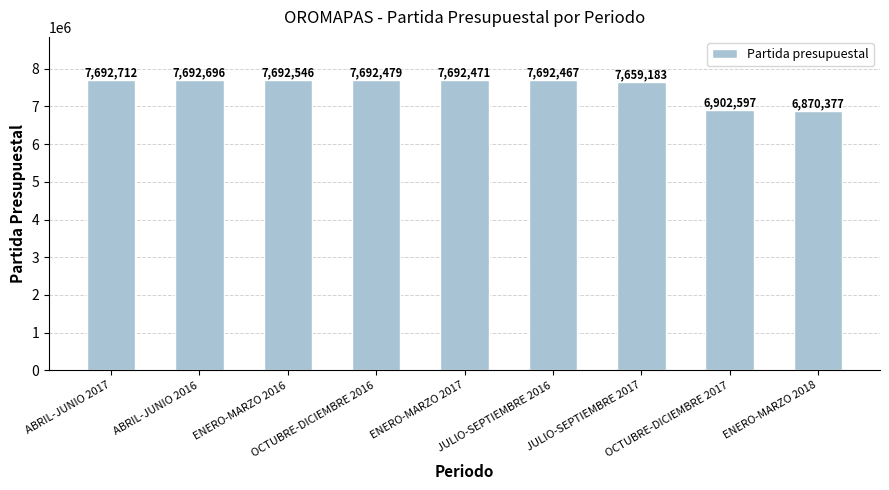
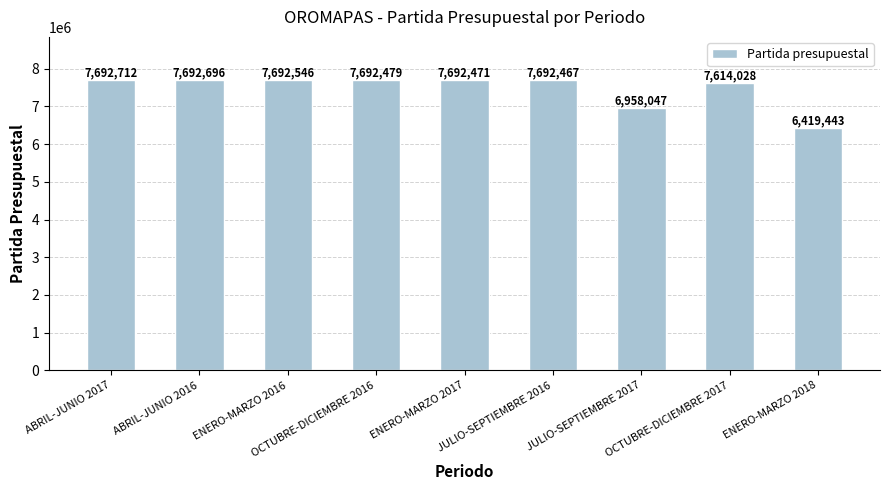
JULIO-SEPTIEMBRE 2017: 7,659,183 -> 6,958,047
OCTUBRE-DICIEMBRE 2017: 6,902,597 -> 7,614,028
ENERO-MARZO 2018: 6,870,377 -> 6,419,443
